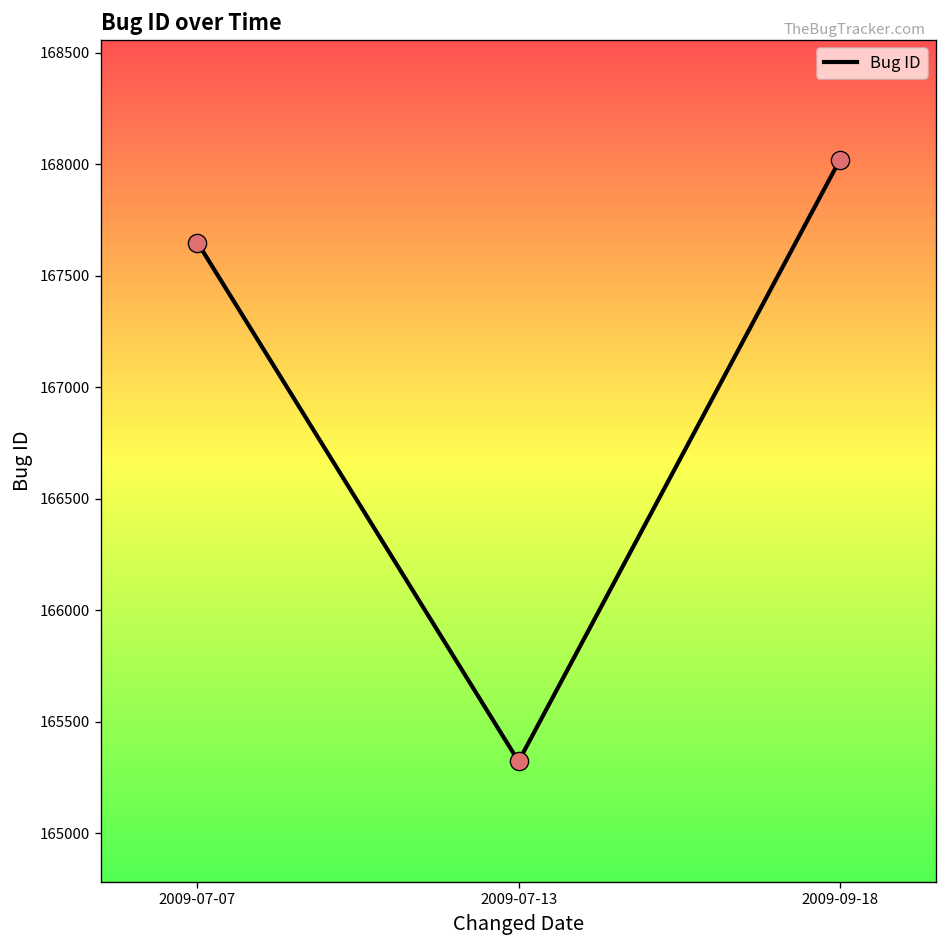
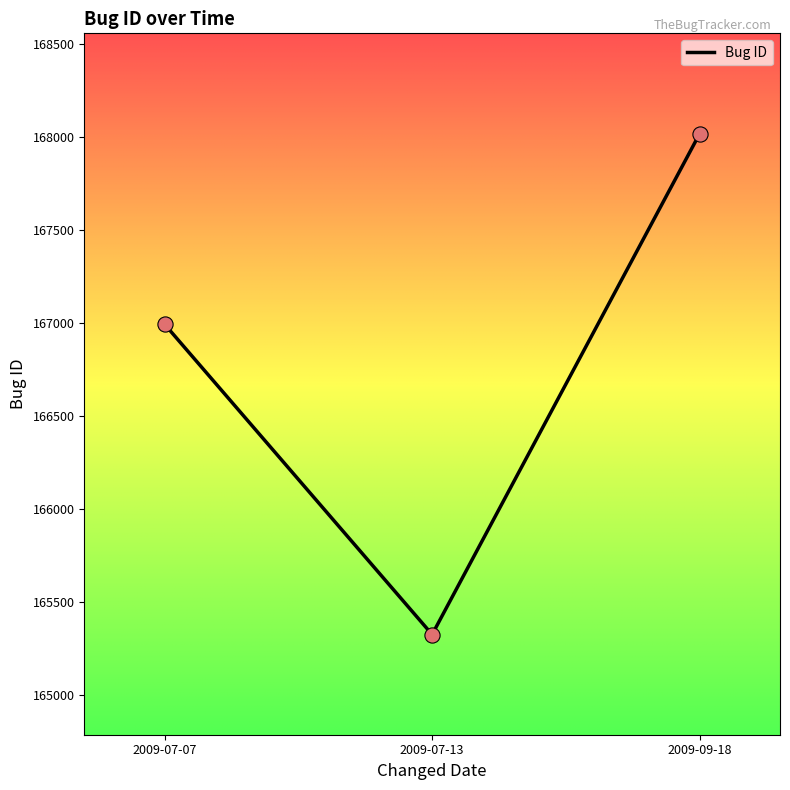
2009-07-07: 167650 -> 166990
